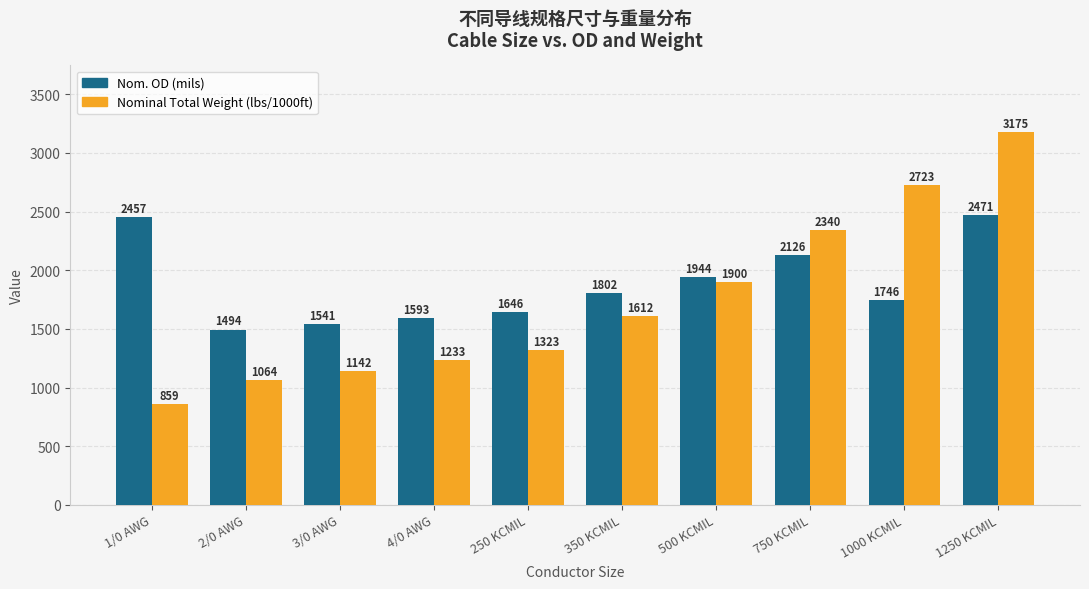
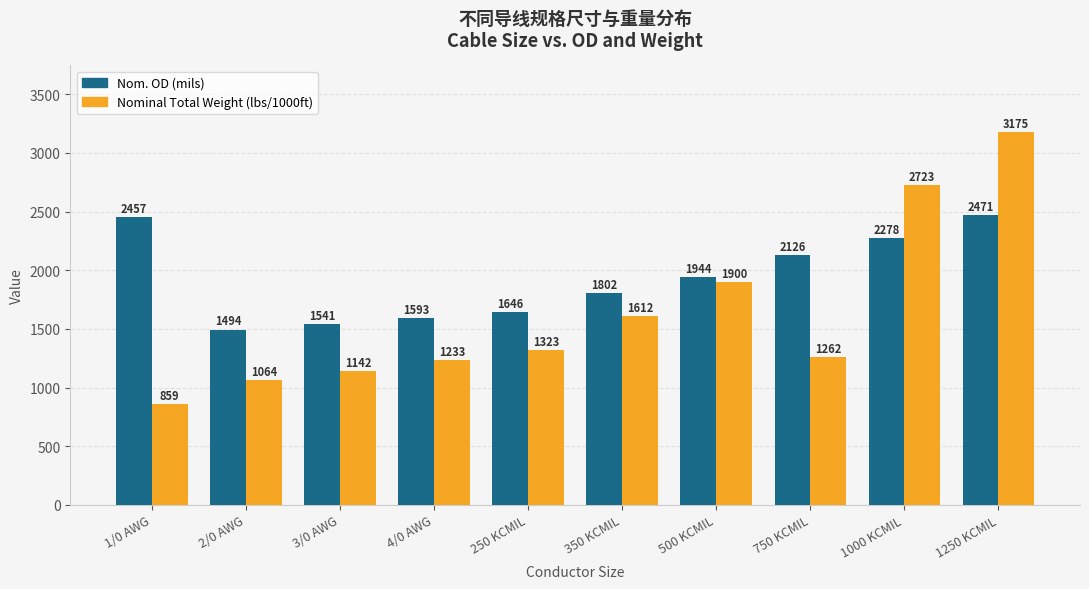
Nominal Total Weight (lbs/1000ft), 750 KCMIL: 2340 -> 1262
Nom. OD (mils), 1000 KCMIL: 1746 -> 2278
